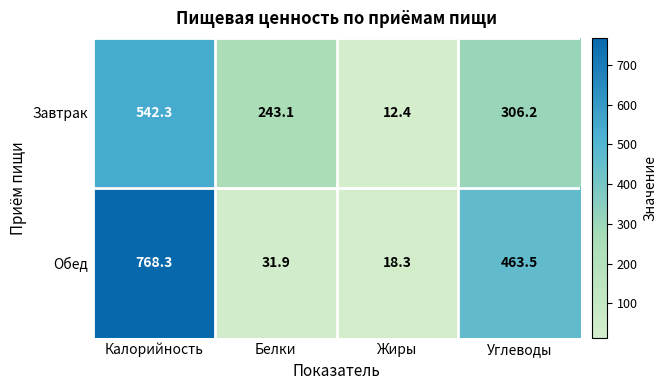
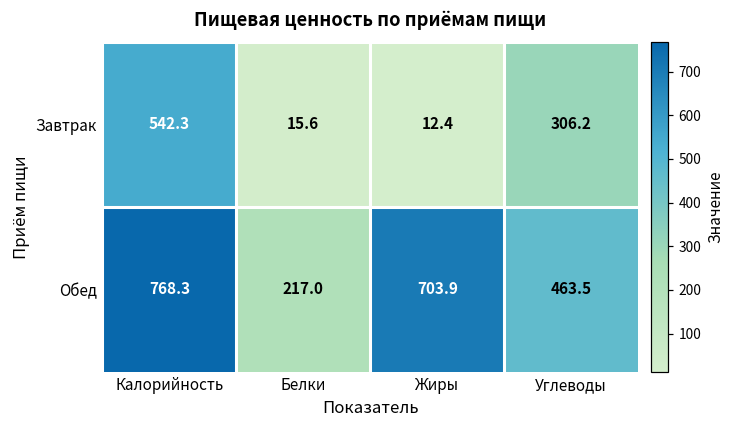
Завтрак, Белки: 243.1 -> 15.6
Обед, Белки: 31.9 -> 217.0
Обед, Жиры: 18.3 -> 703.9
